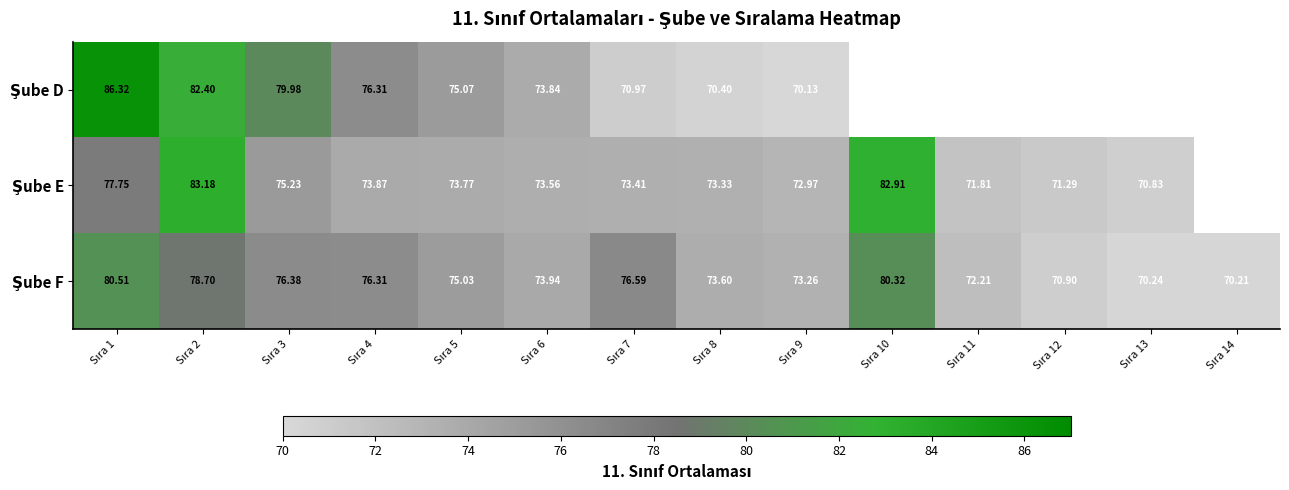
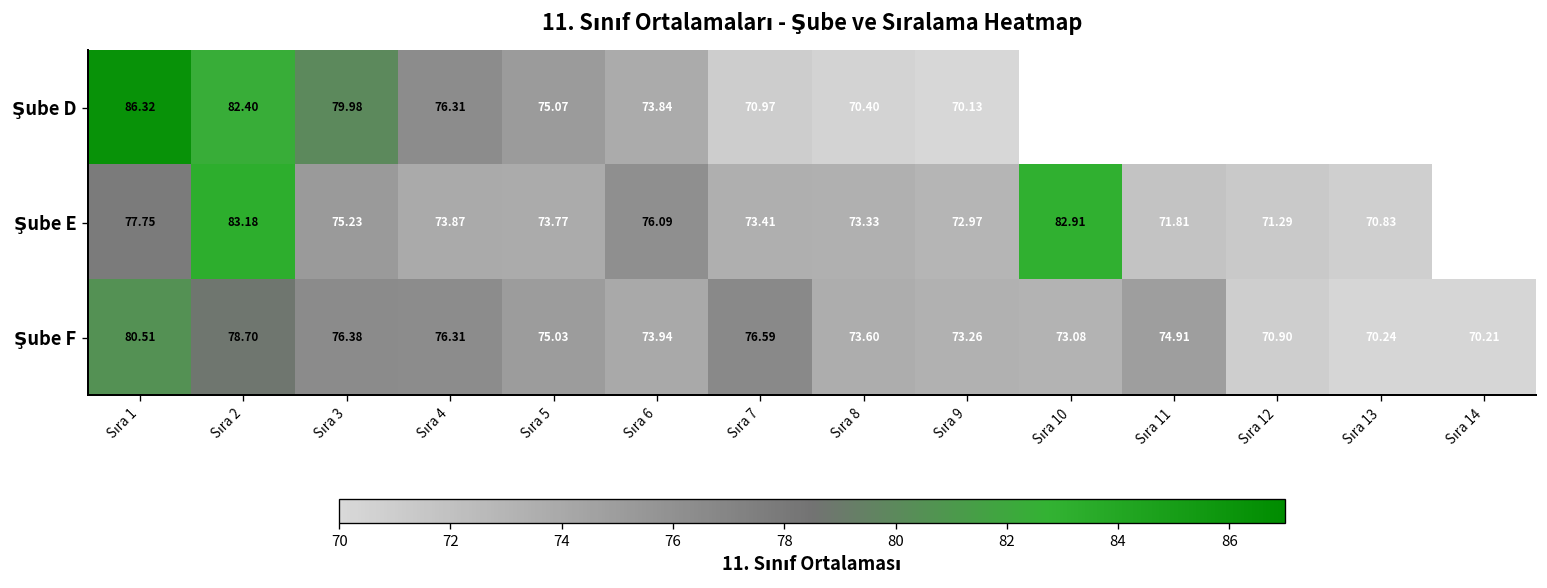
Şube E, Sıra 6: 73.56 -> 76.09
Şube F, Sıra 10: 80.32 -> 73.08
Şube F, Sıra 11: 72.21 -> 74.91
